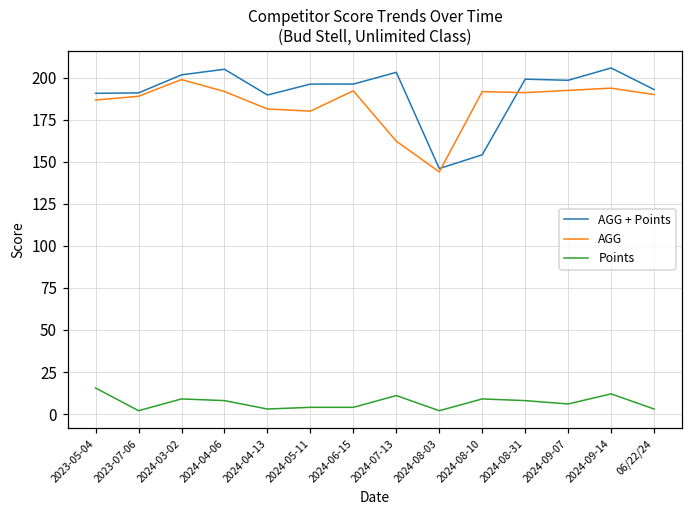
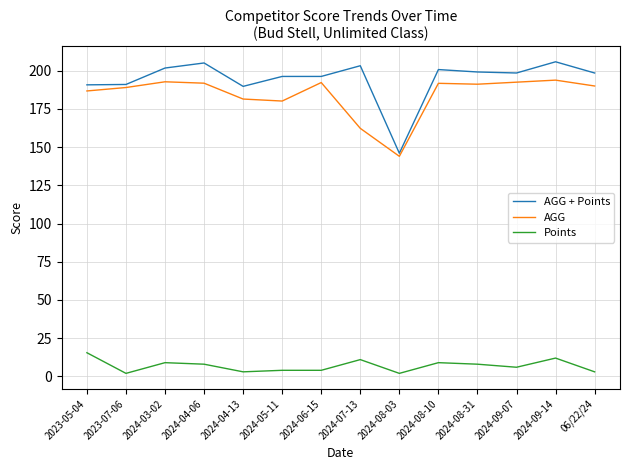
AGG, 2024-03-02: 199 -> 193
AGG + Points, 2024-08-10: 154 -> 201
AGG + Points, 06/22/24: 193 -> 199
